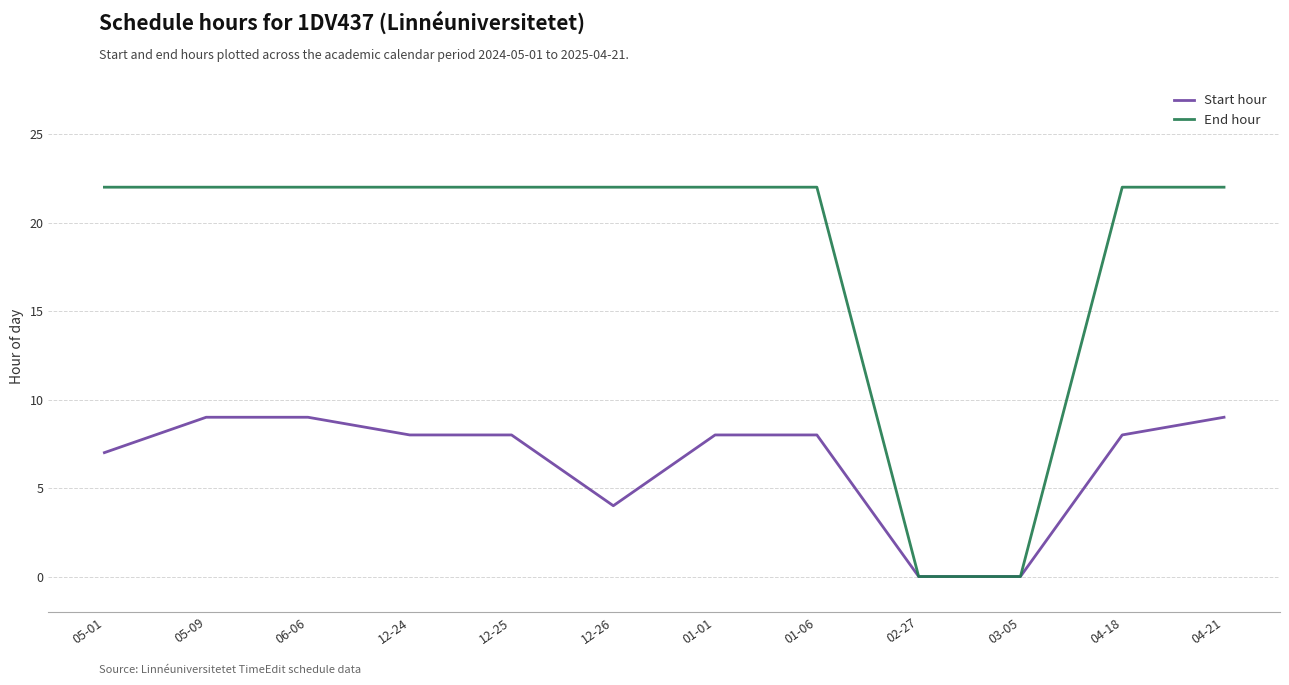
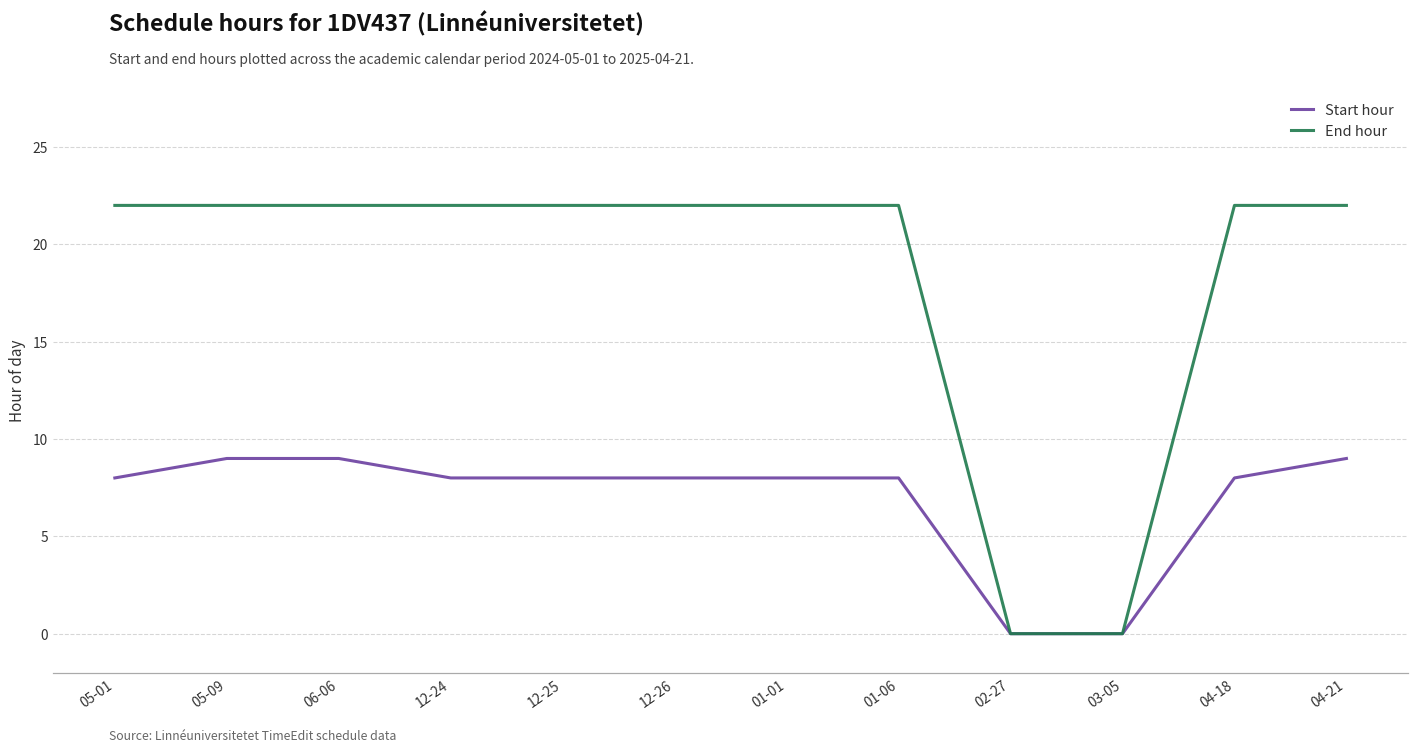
Start hour, 05-01: 7 -> 8
Start hour, 12-26: 4 -> 8
